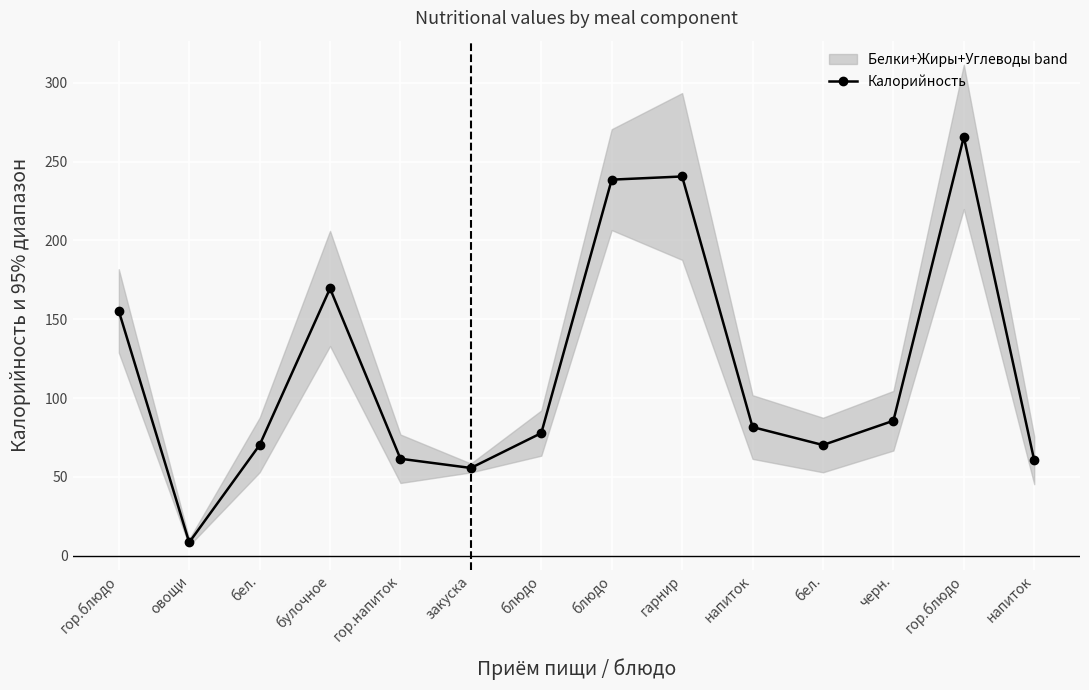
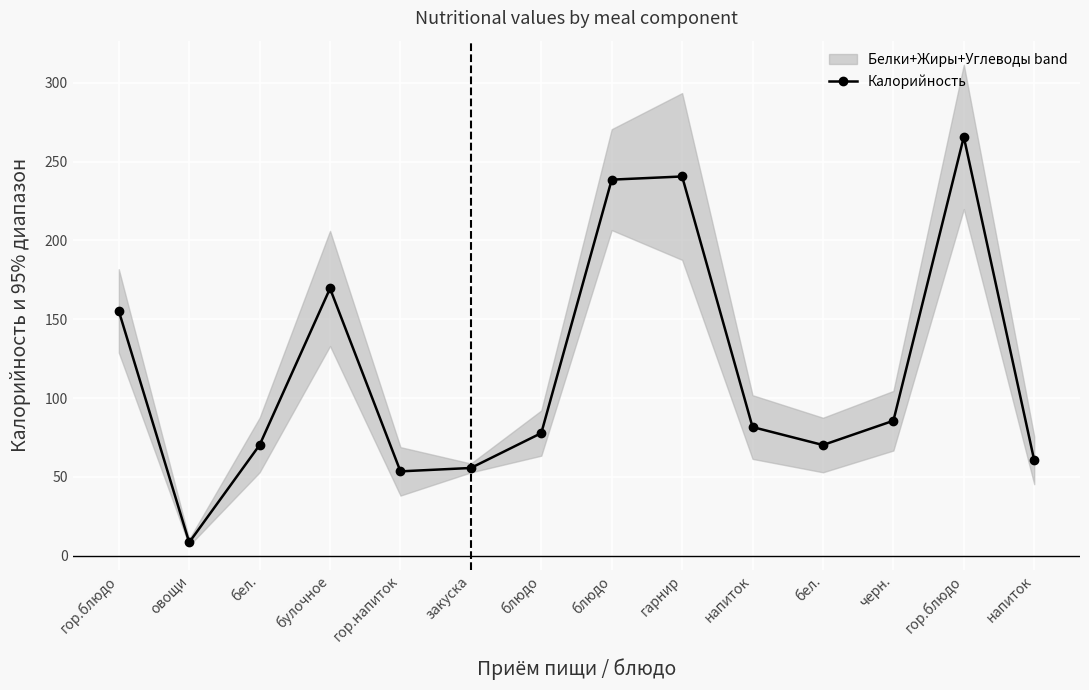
Калорийность, гор.напиток: 62 -> 54
